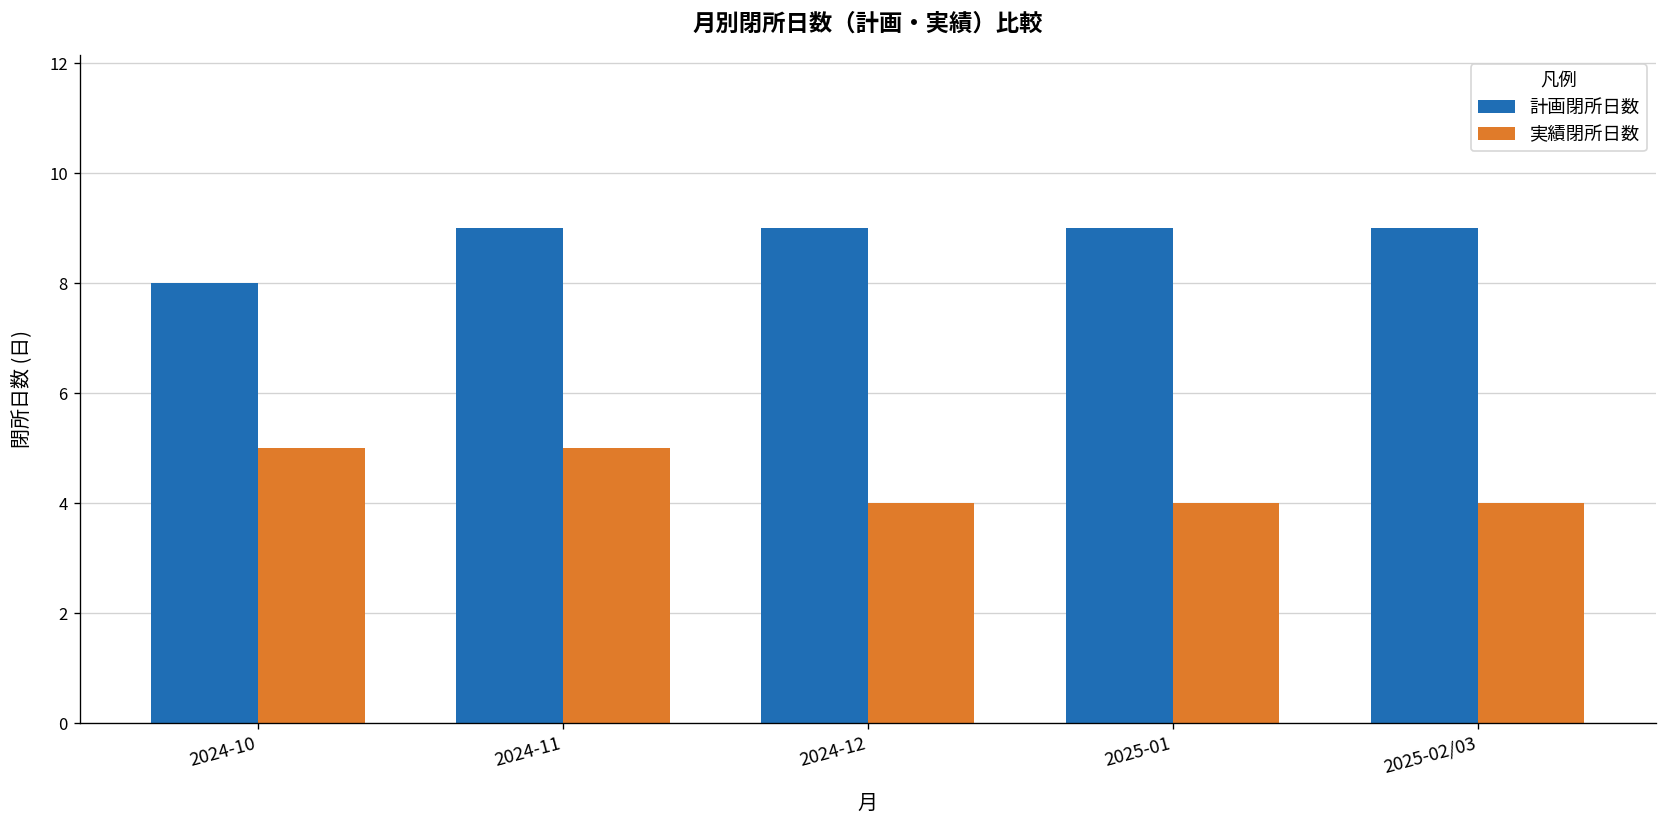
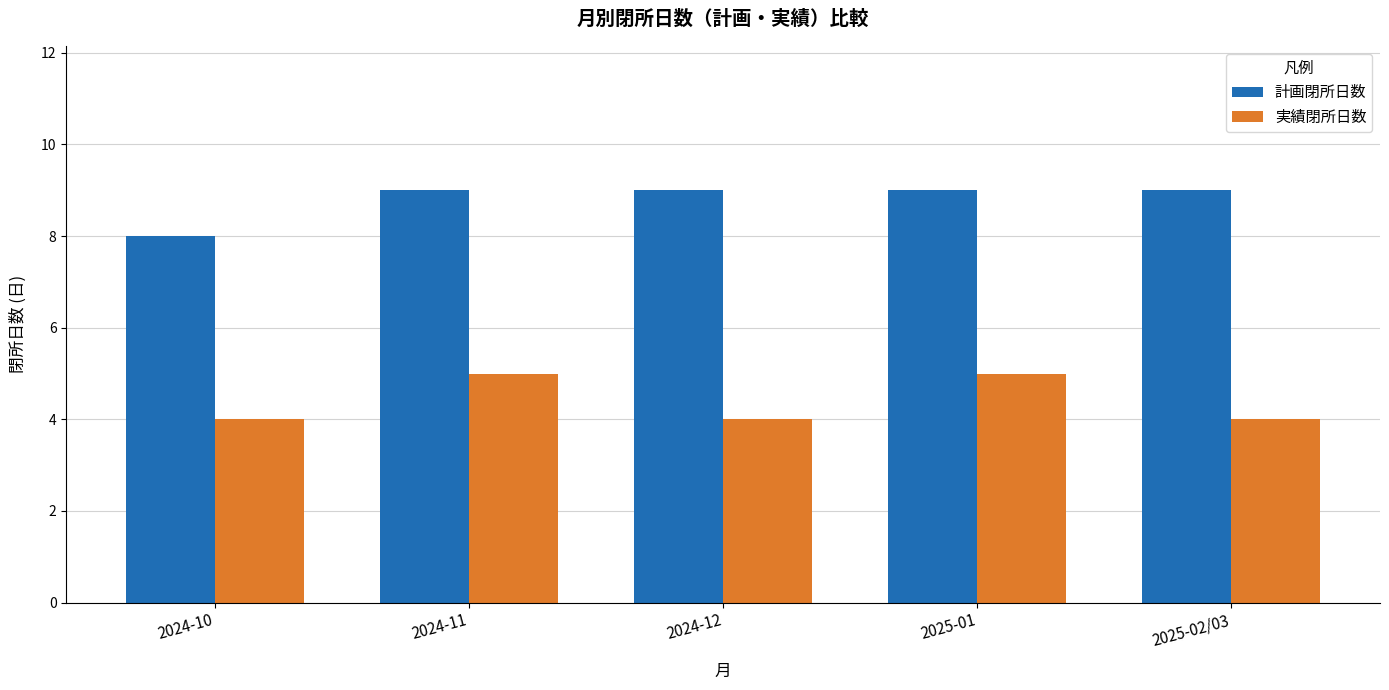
実績閉所日数, 2024-10: 5 -> 4
実績閉所日数, 2025-01: 4 -> 5
